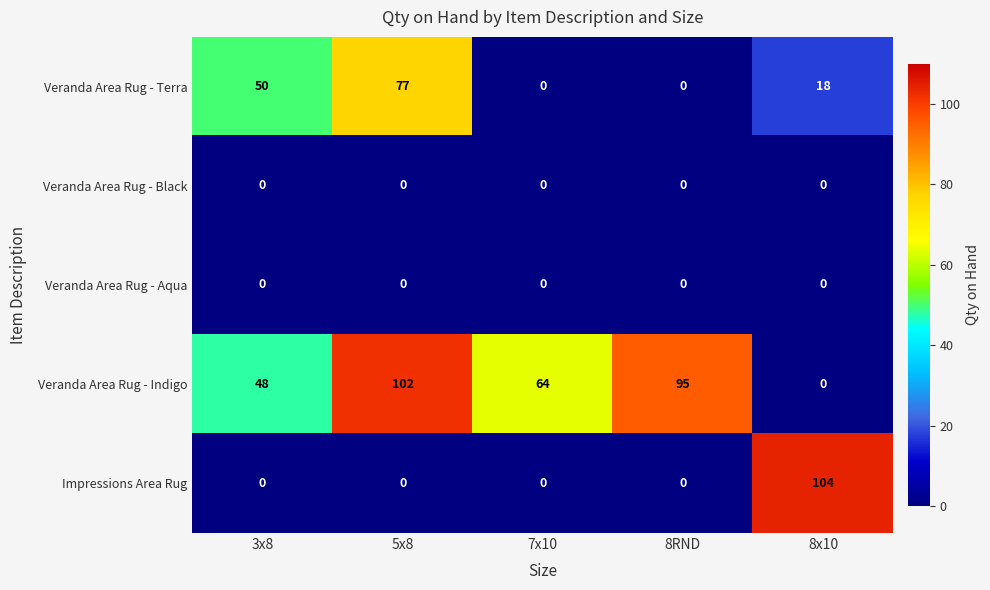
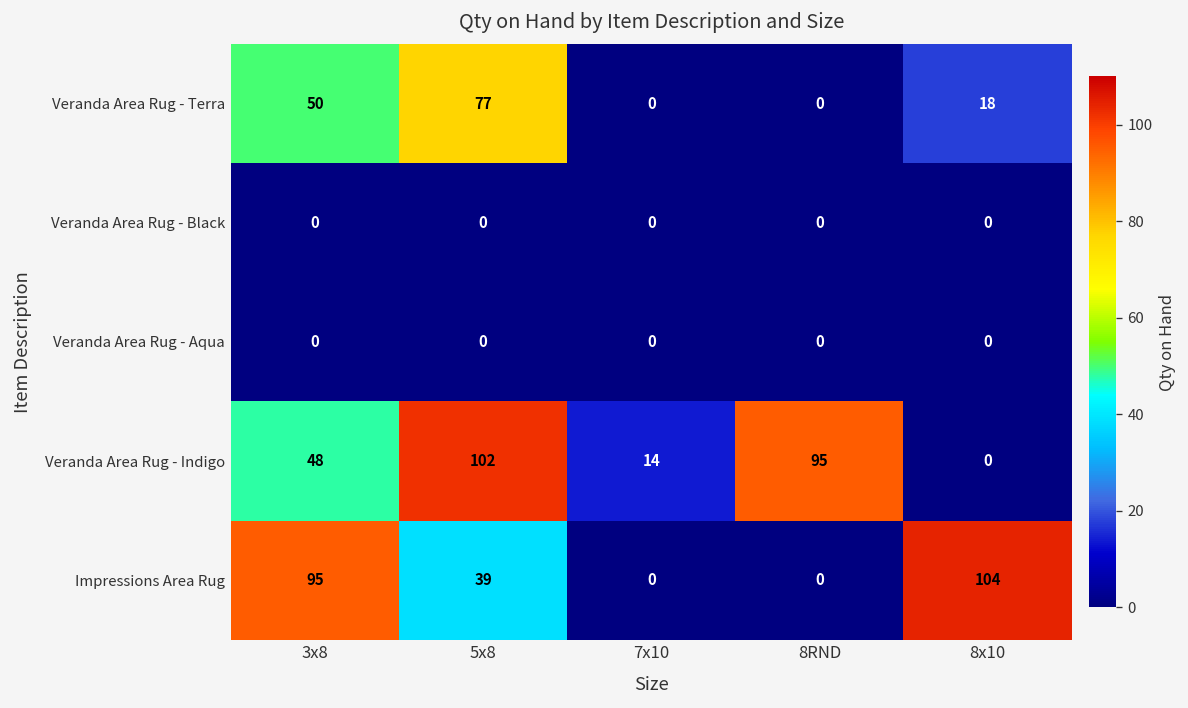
Veranda Area Rug - Indigo, 7x10: 64 -> 14
Impressions Area Rug, 3x8: 0 -> 95
Impressions Area Rug, 5x8: 0 -> 39
